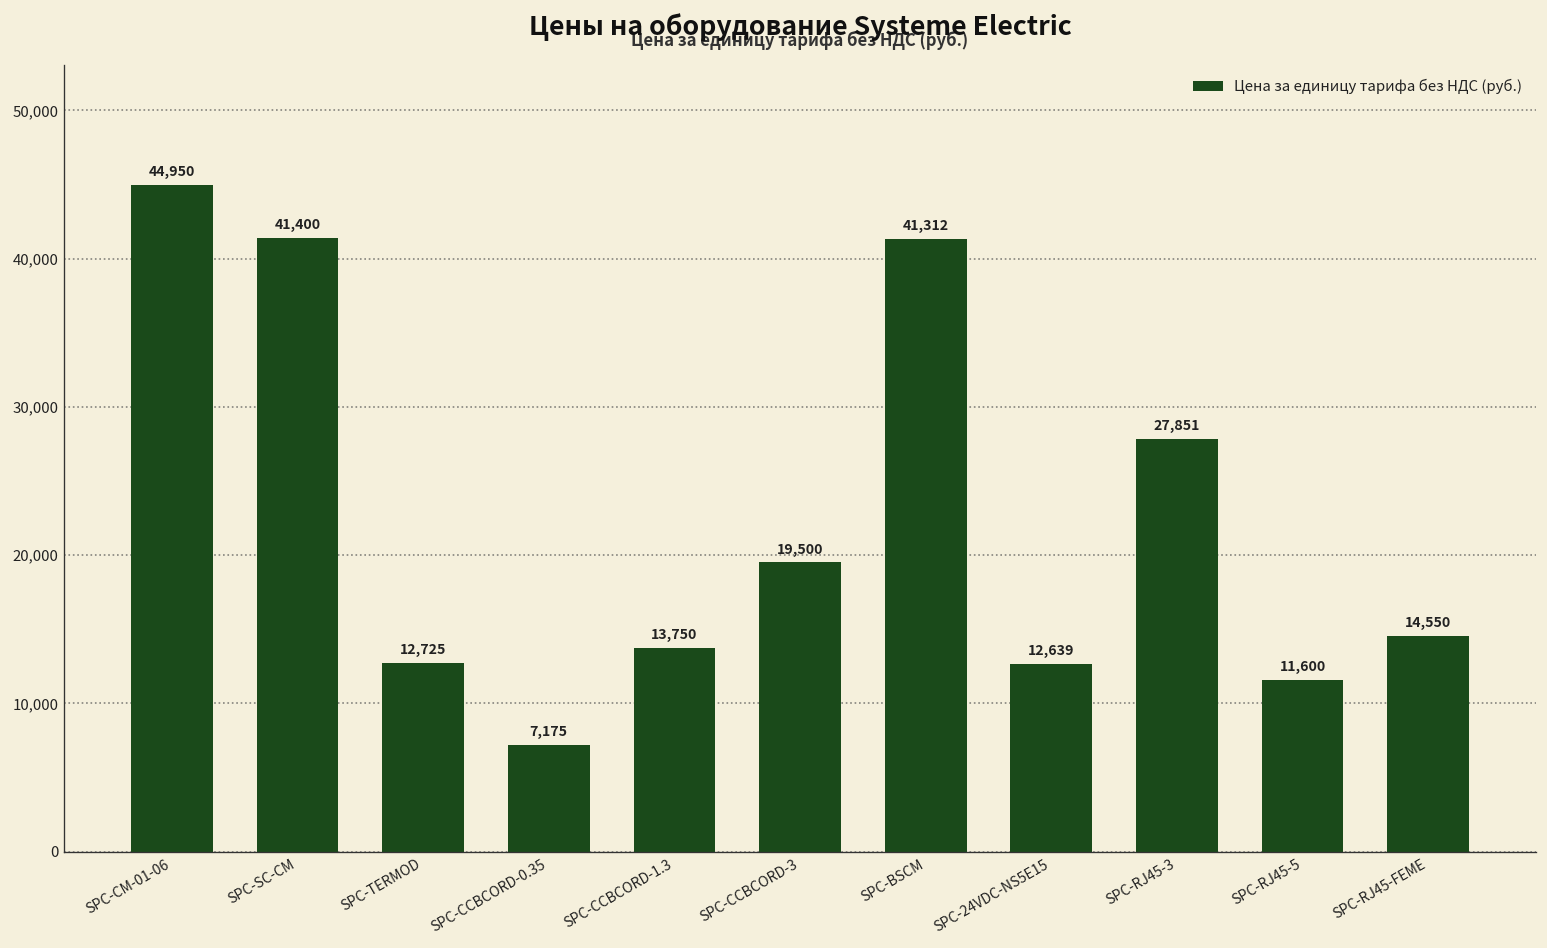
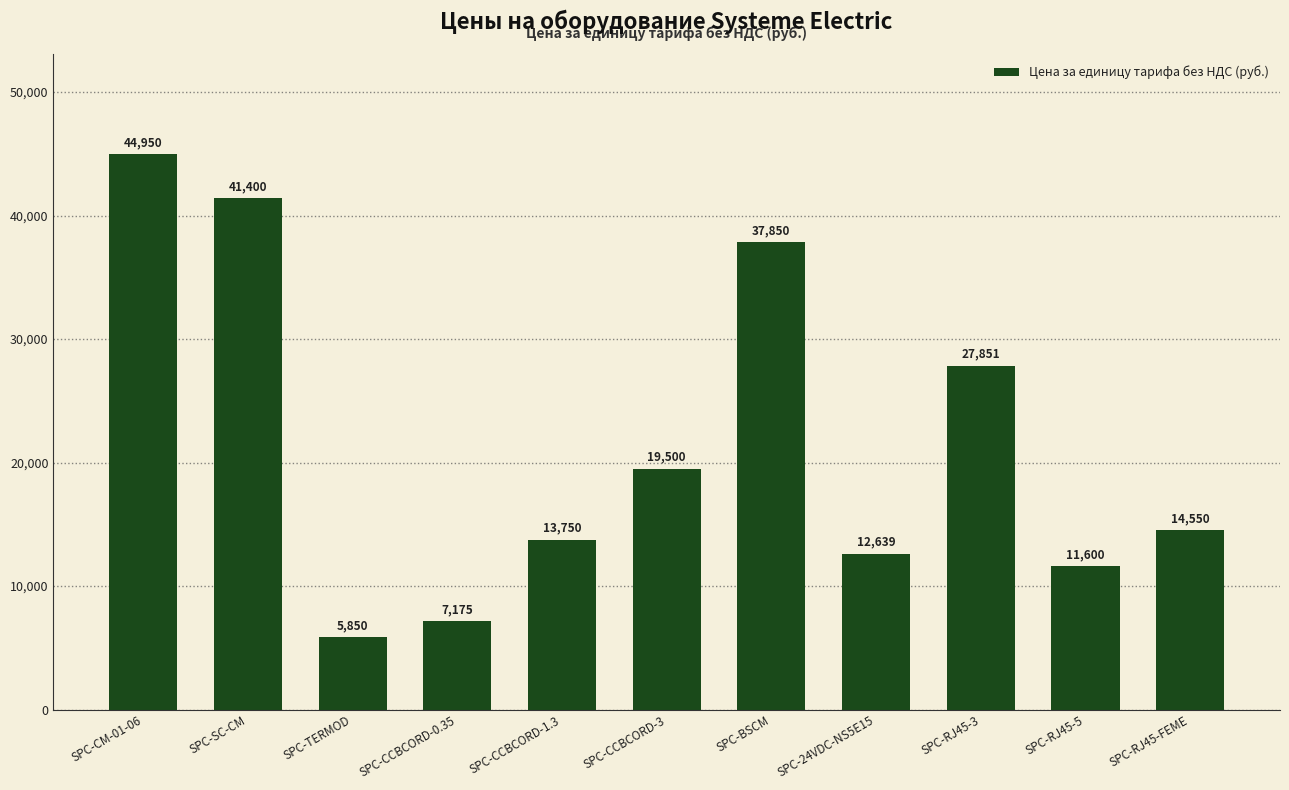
SPC-TERMOD: 12,725 -> 5,850
SPC-BSCM: 41,312 -> 37,850
